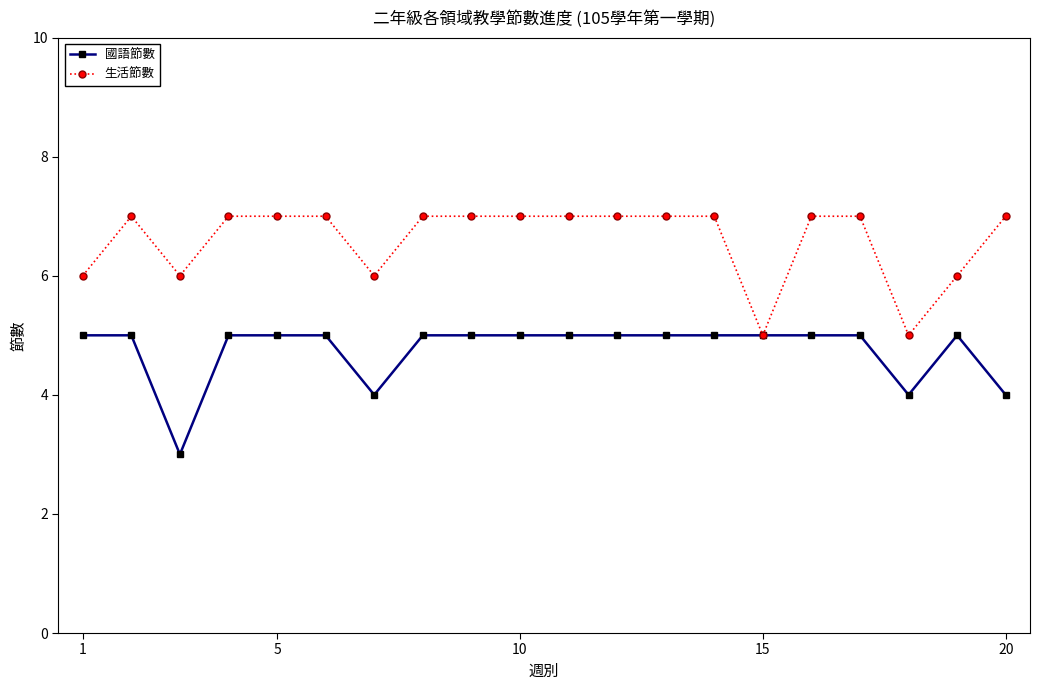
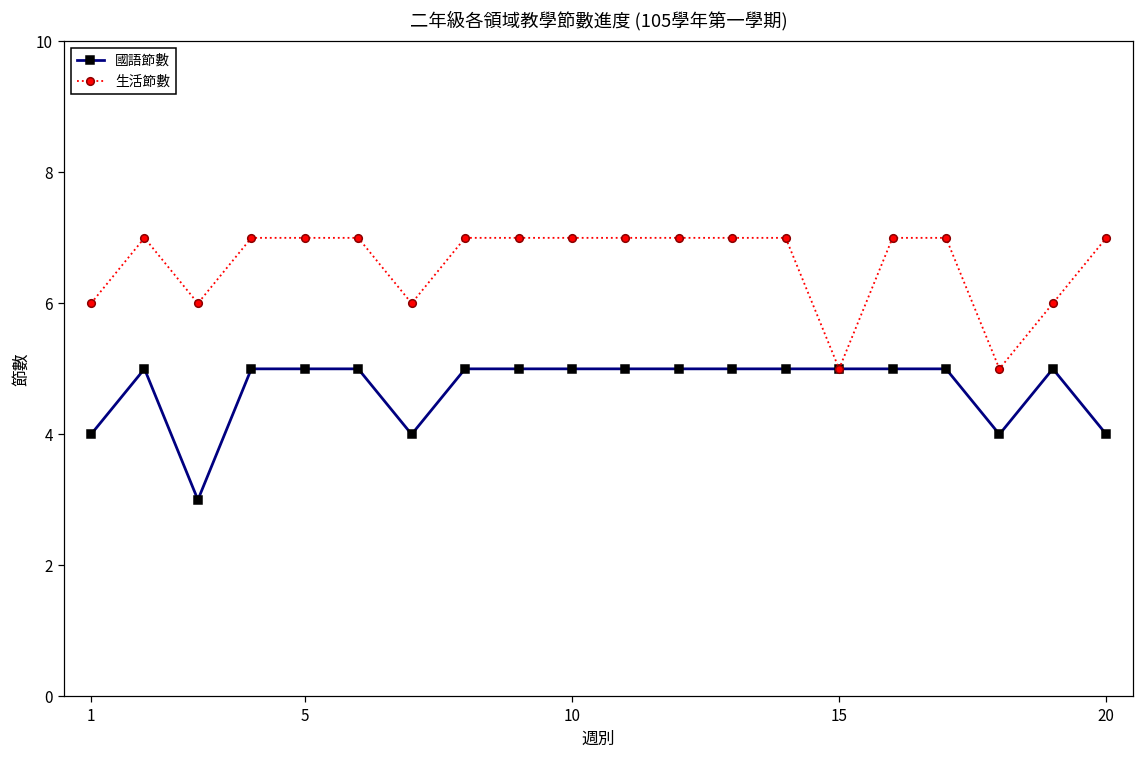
國語節數, 1: 5 -> 4
